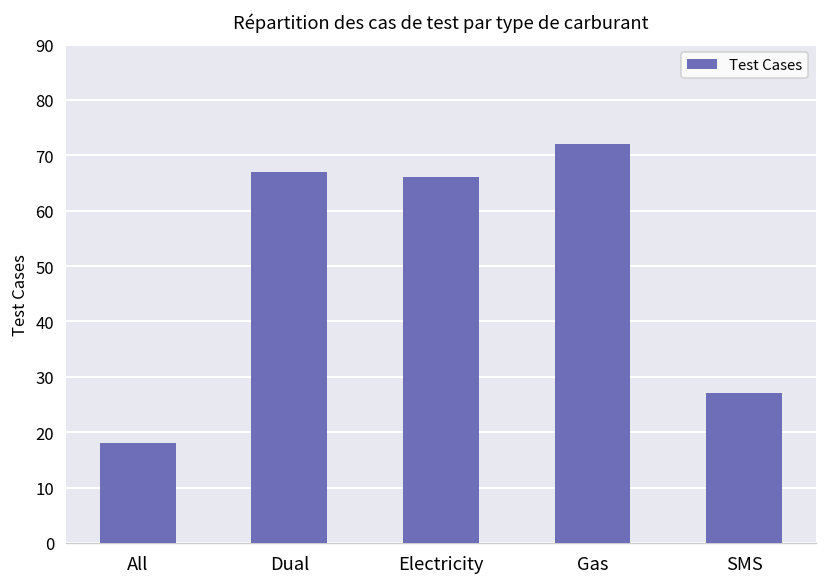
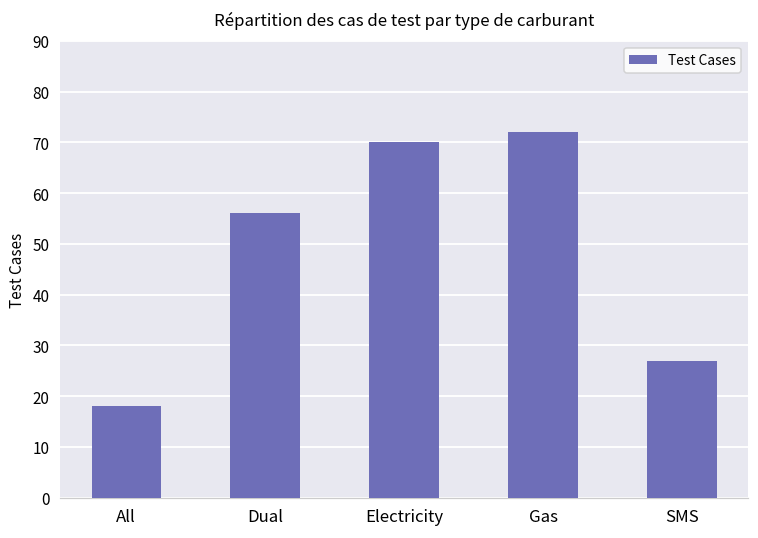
Dual: 67 -> 56
Electricity: 66 -> 70
